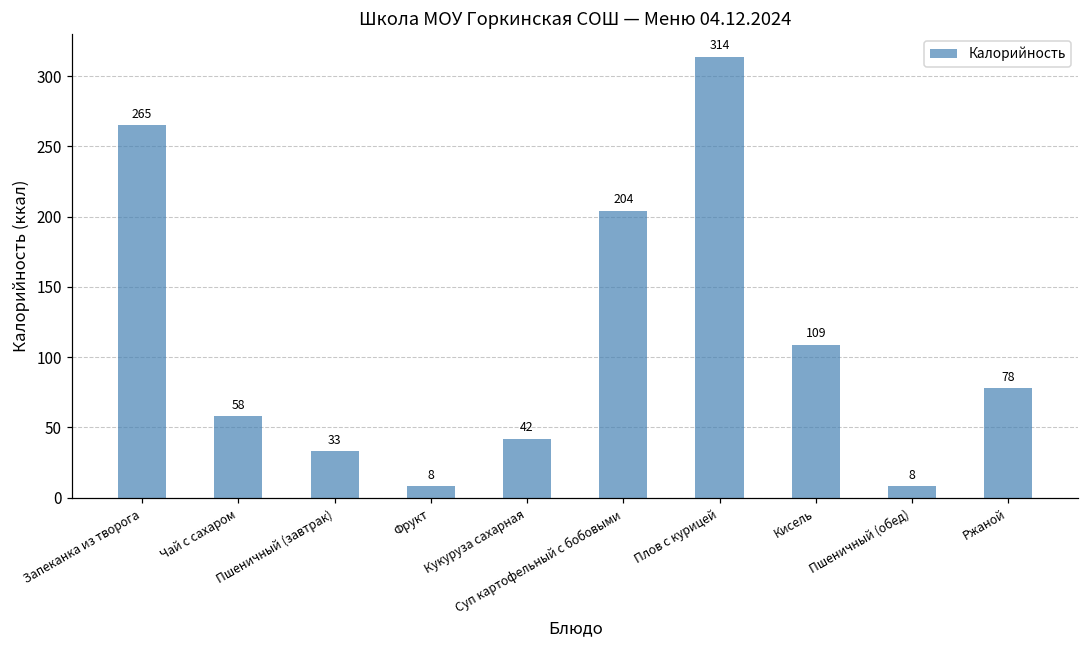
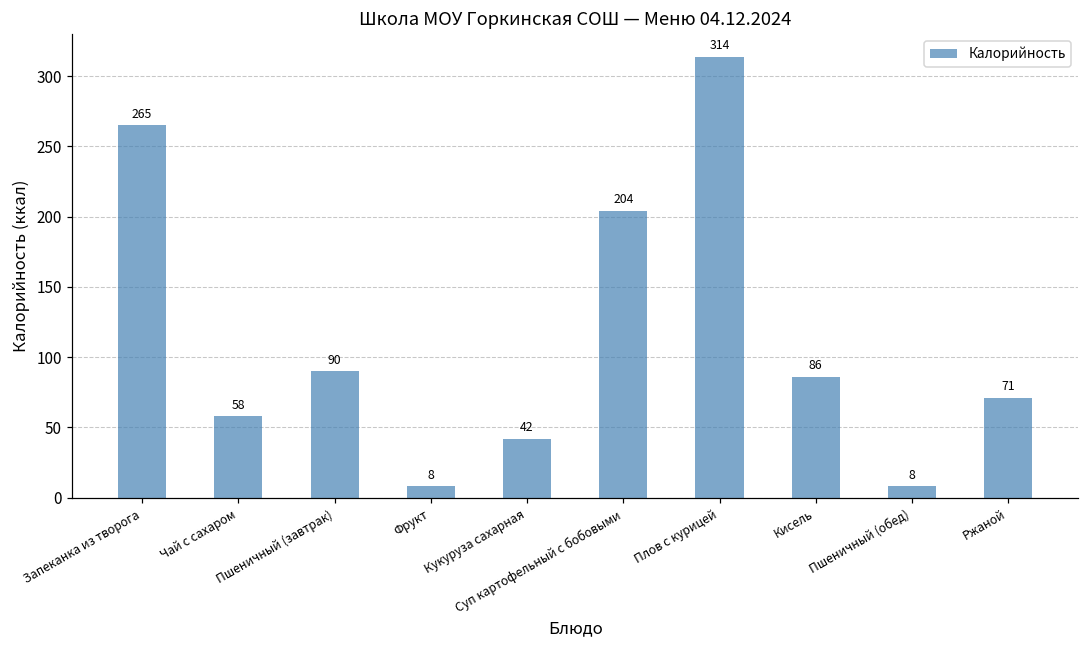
Пшеничный (завтрак): 33 -> 90
Кисель: 109 -> 86
Ржаной: 78 -> 71
